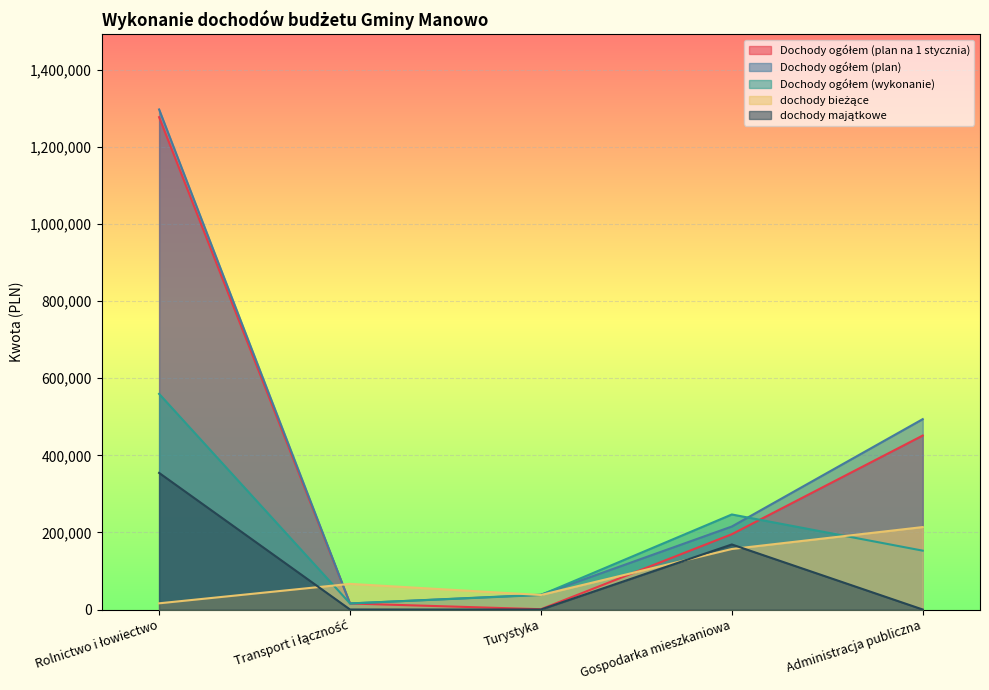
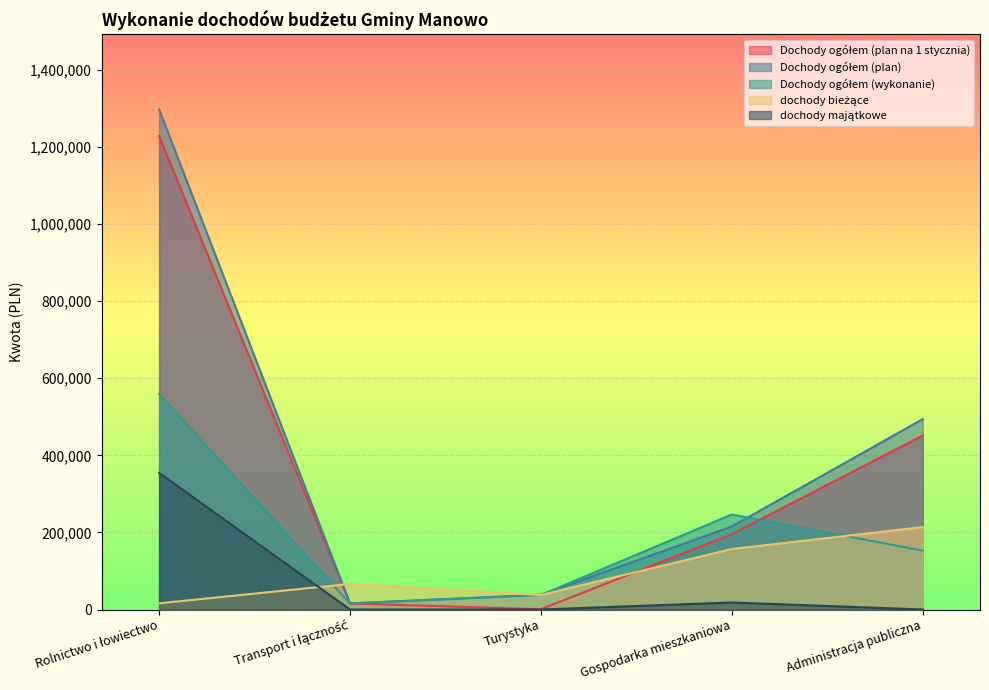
Dochody ogółem (plan na 1 stycznia), Rolnictwo i łowiectwo: 1,280,000 -> 1,230,000
dochody majątkowe, Gospodarka mieszkaniowa: 170,000 -> 20,000
